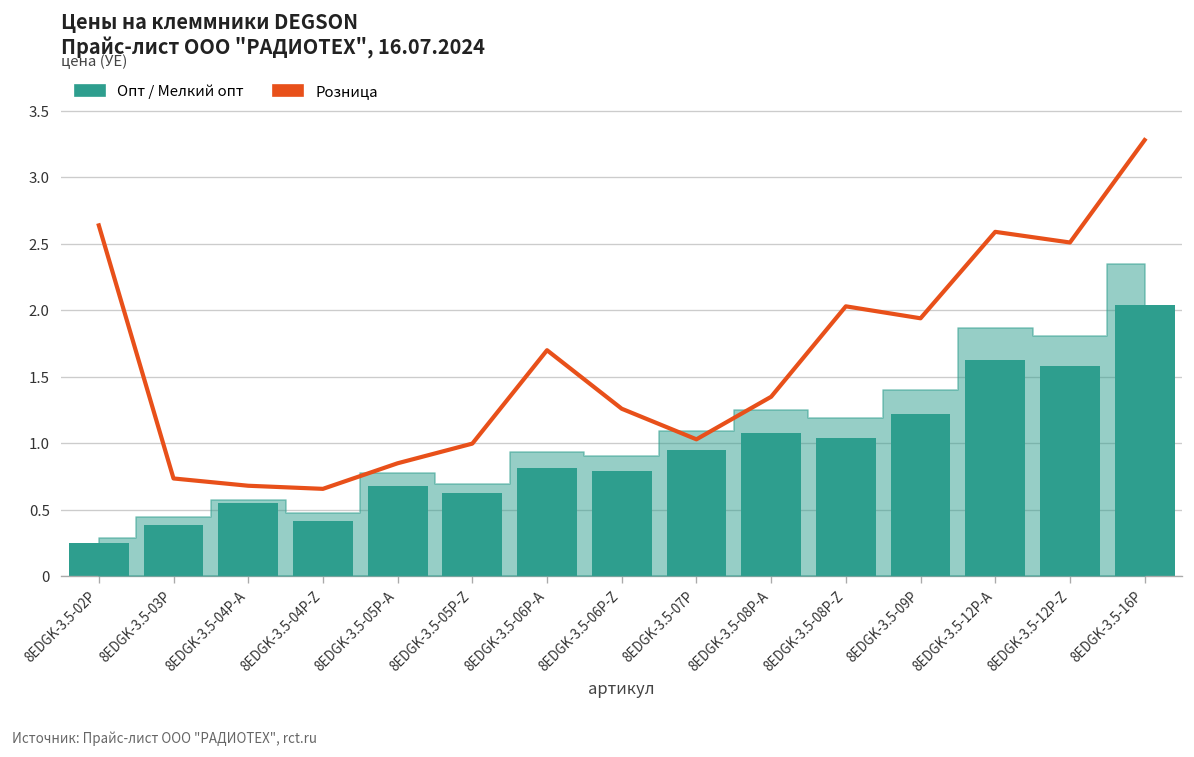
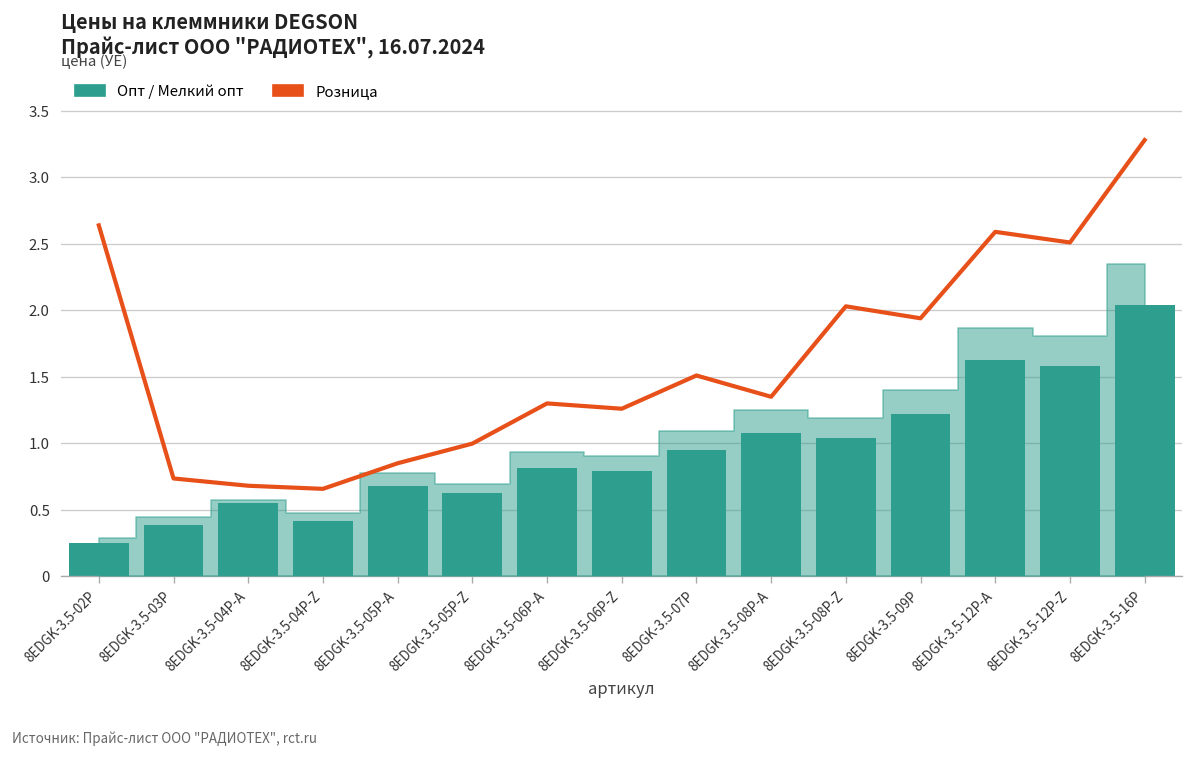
Розница, 8EDGK-3.5-06P-A: 1.7 -> 1.3
Розница, 8EDGK-3.5-07P: 1.03 -> 1.51
